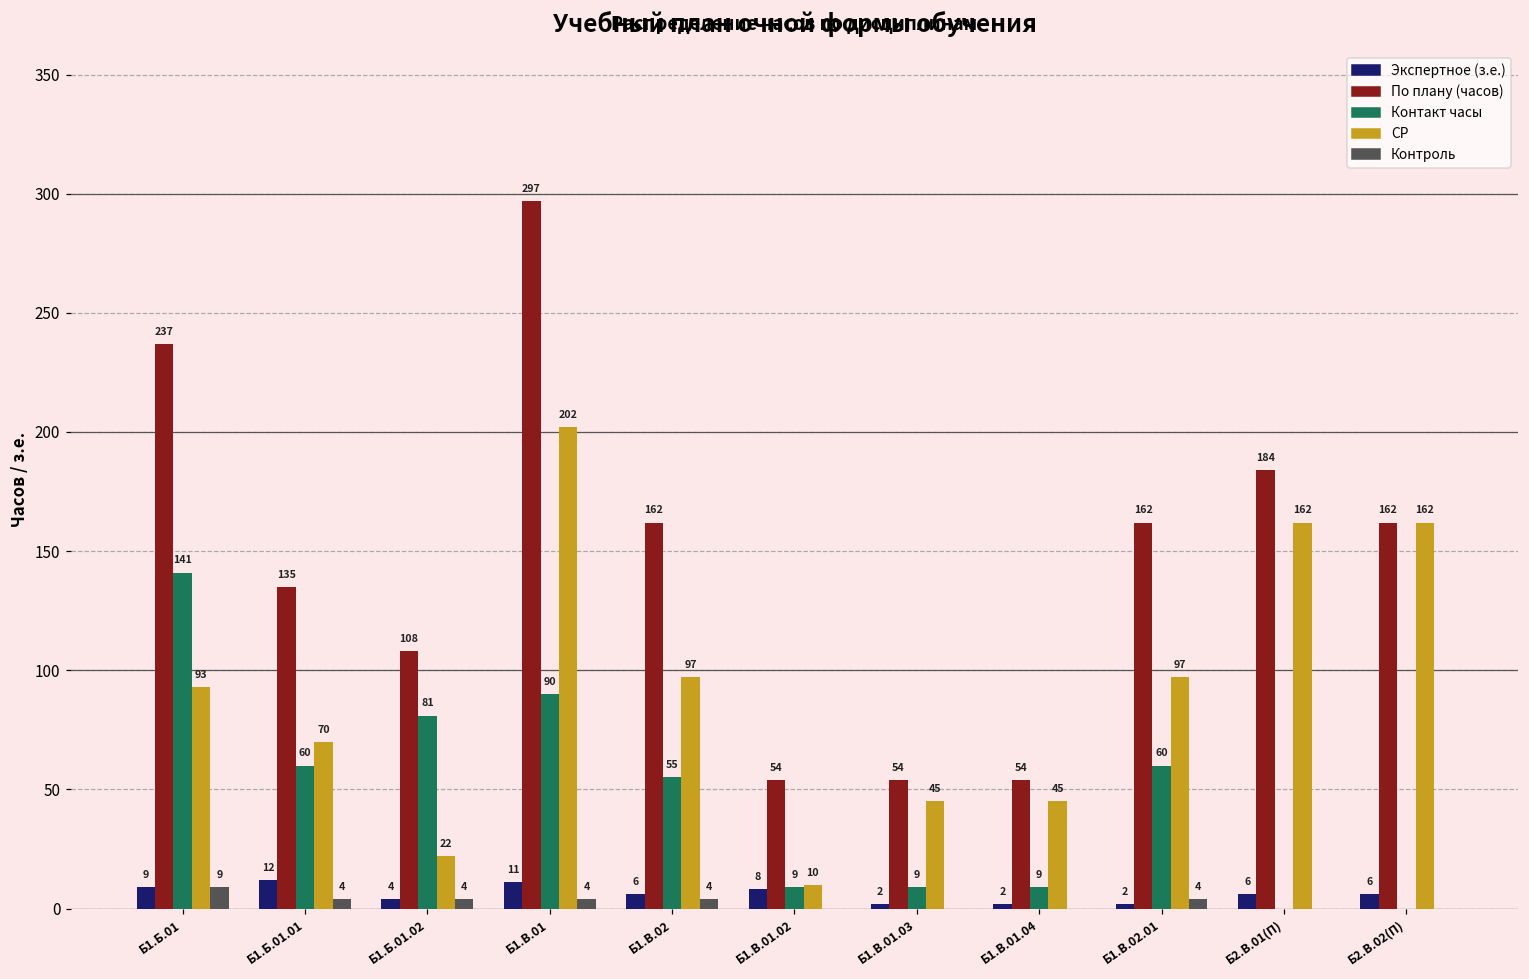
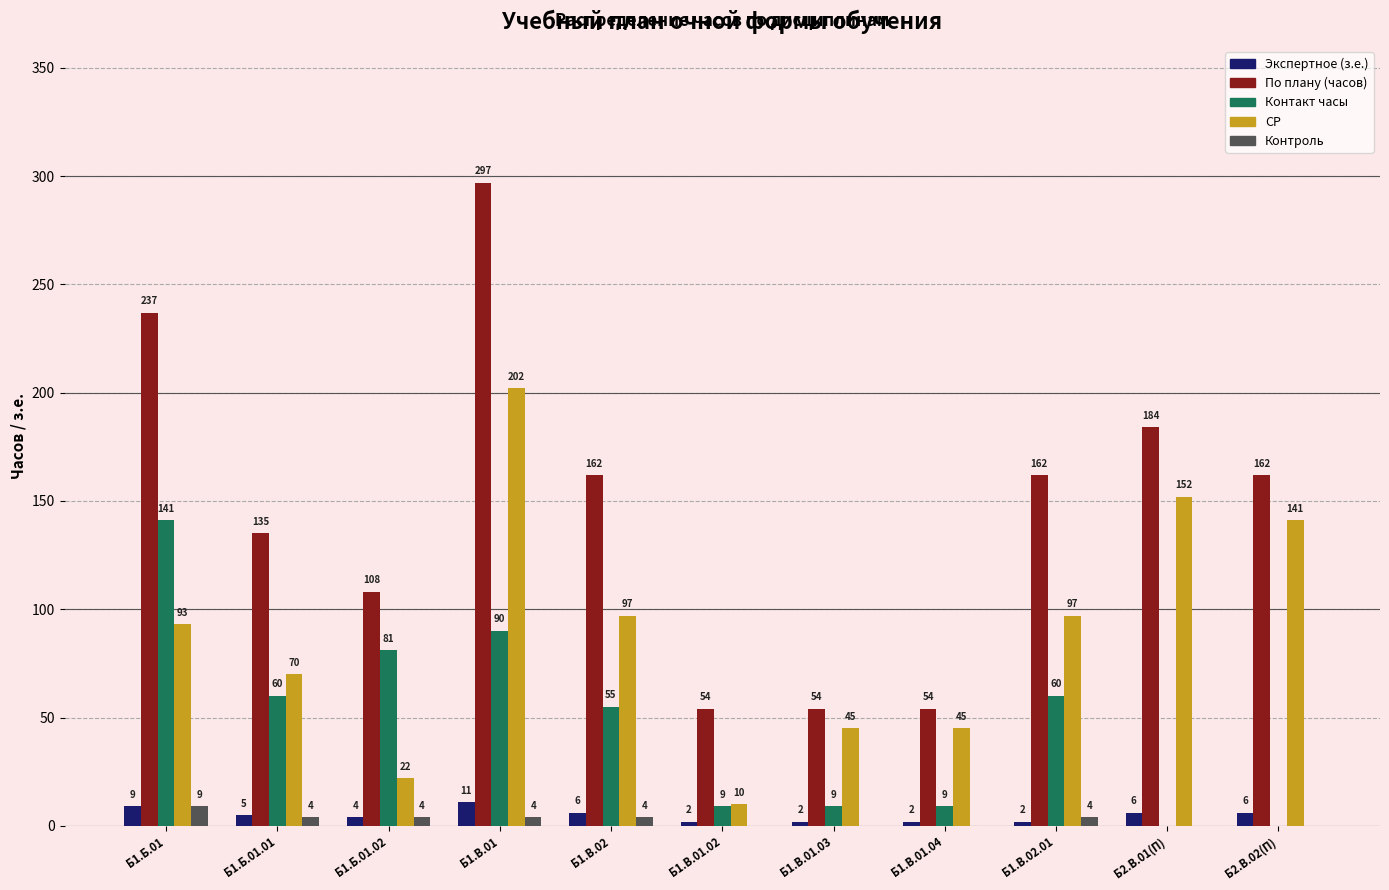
Экспертное (з.е.), Б1.Б.01.01: 12 -> 5
Экспертное (з.е.), Б1.В.01.02: 8 -> 2
СР, Б2.В.01(П): 162 -> 152
СР, Б2.В.02(П): 162 -> 141
